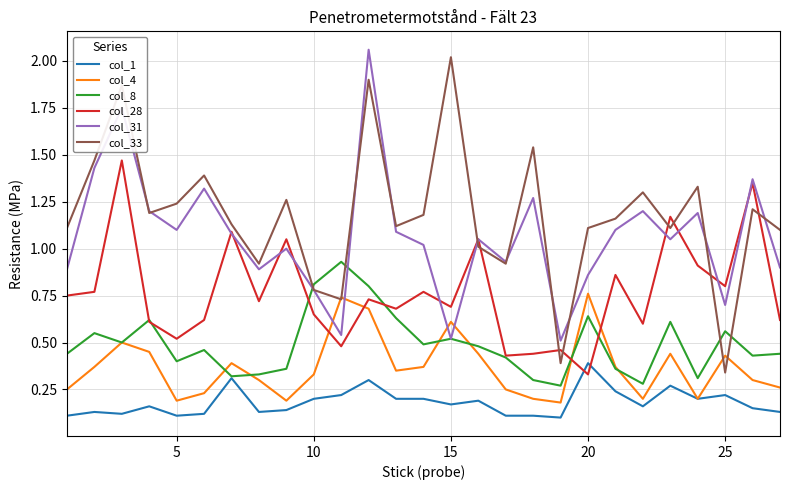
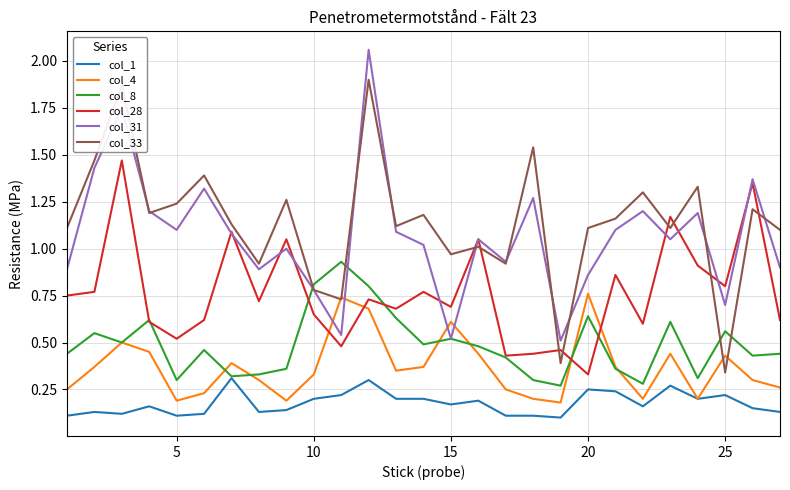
col_8, 5: 0.4 -> 0.3
col_33, 15: 2.02 -> 0.97
col_1, 20: 0.39 -> 0.25
